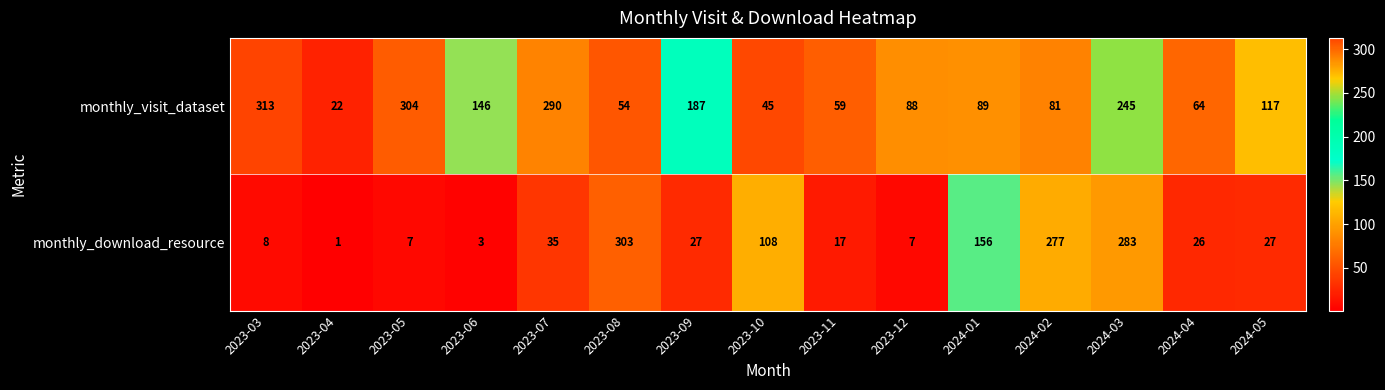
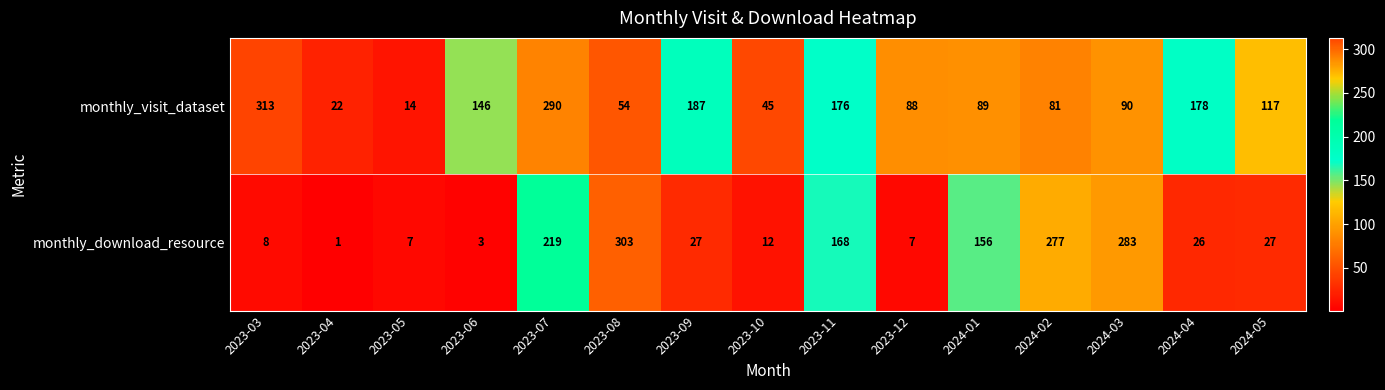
monthly_visit_dataset, 2023-05: 304 -> 14
monthly_visit_dataset, 2023-11: 59 -> 176
monthly_visit_dataset, 2024-03: 245 -> 90
monthly_visit_dataset, 2024-04: 64 -> 178
monthly_download_resource, 2023-07: 35 -> 219
monthly_download_resource, 2023-10: 108 -> 12
monthly_download_resource, 2023-11: 17 -> 168
